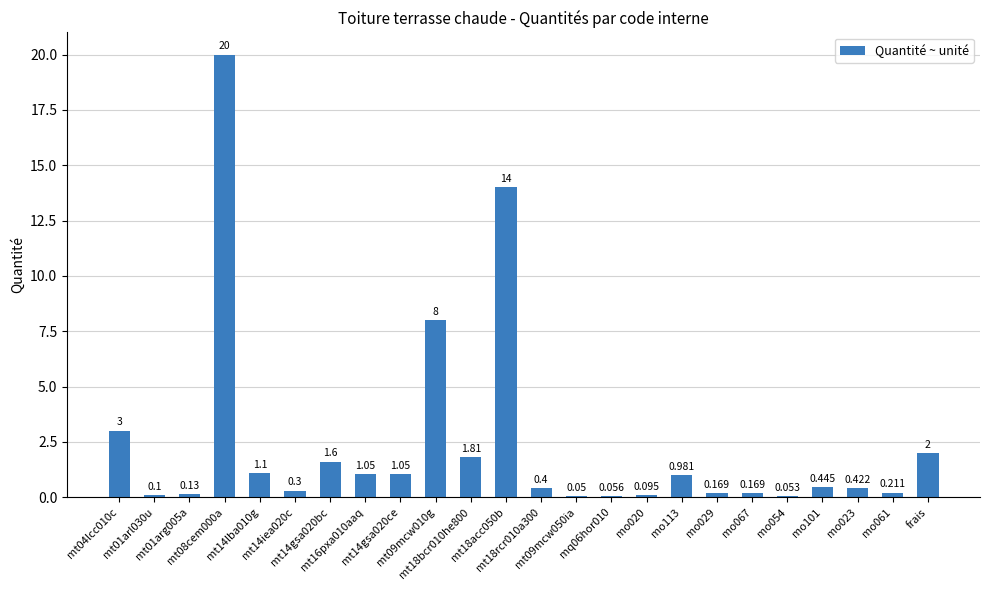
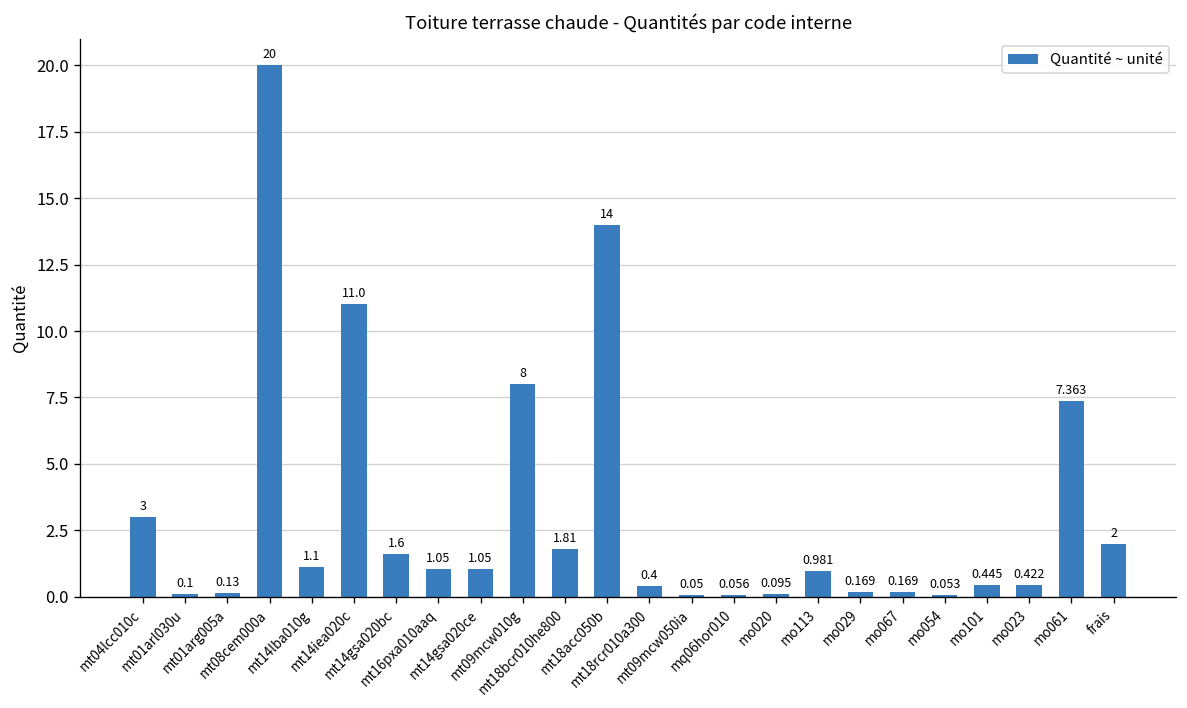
mt14iea020c: 0.3 -> 11.0
mo061: 0.211 -> 7.363
